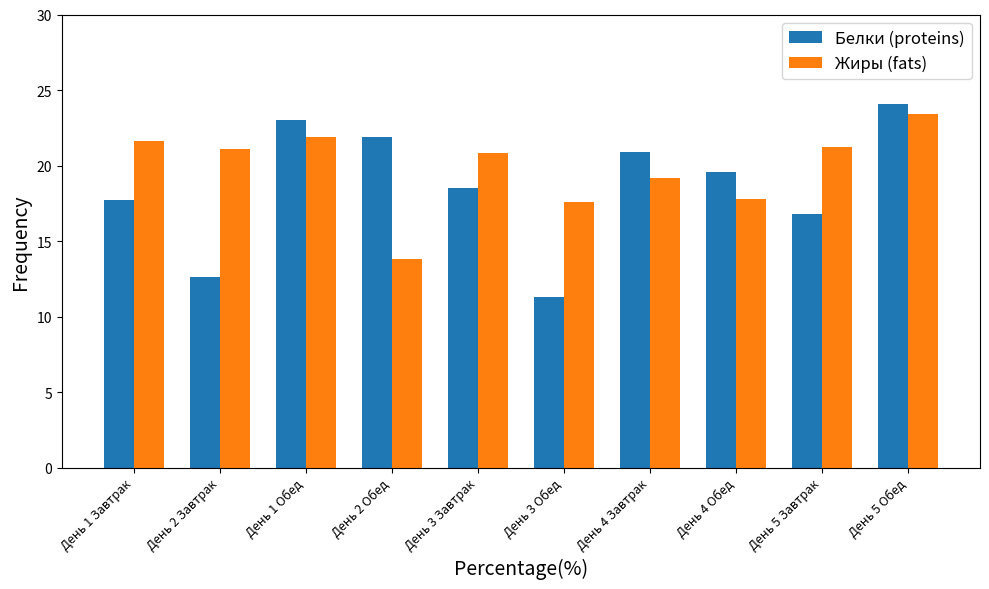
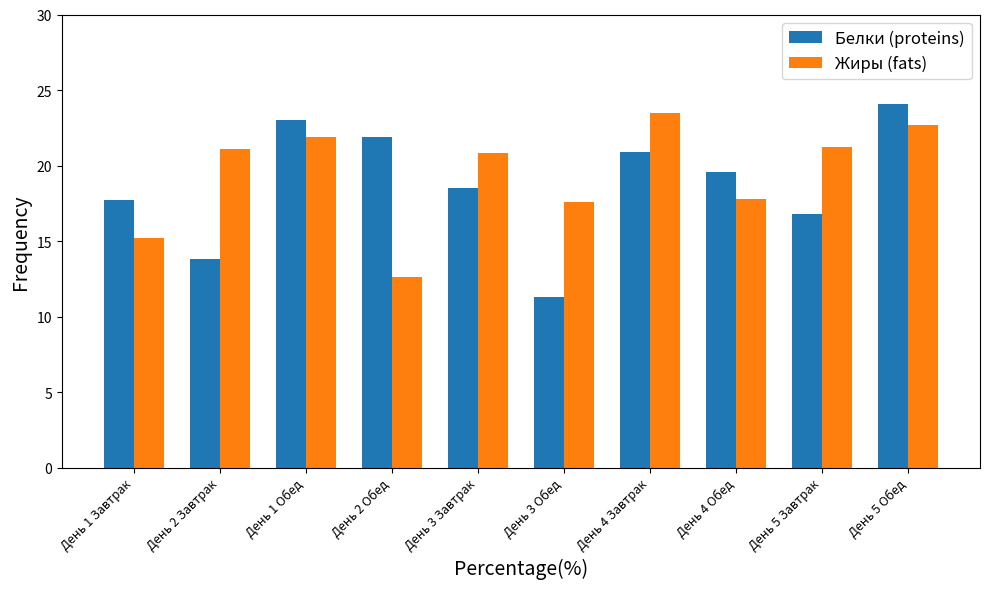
Жиры (fats), День 1 Завтрак: 21.6 -> 15.2
Белки (proteins), День 2 Завтрак: 12.6 -> 13.8
Жиры (fats), День 2 Обед: 13.8 -> 12.6
Жиры (fats), День 4 Завтрак: 19.2 -> 23.5
Жиры (fats), День 5 Обед: 23.4 -> 22.7
